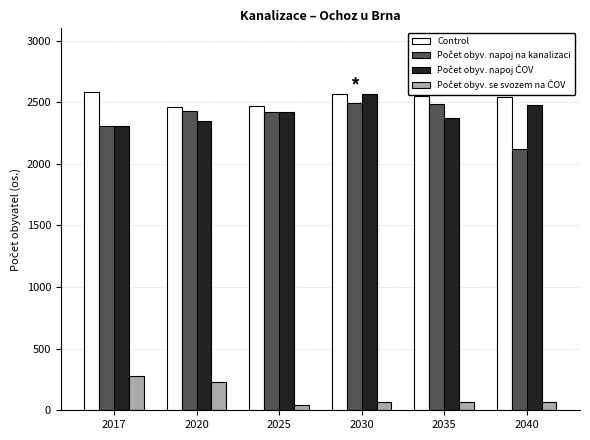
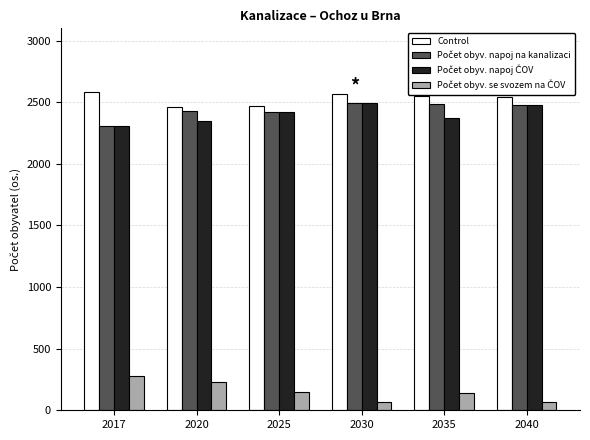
Počet obyv. se svozem na ČOV, 2025: 40 -> 150
Počet obyv. napoj ČOV, 2030: 2560 -> 2500
Počet obyv. se svozem na ČOV, 2035: 70 -> 140
Počet obyv. napoj na kanalizaci, 2040: 2120 -> 2480
